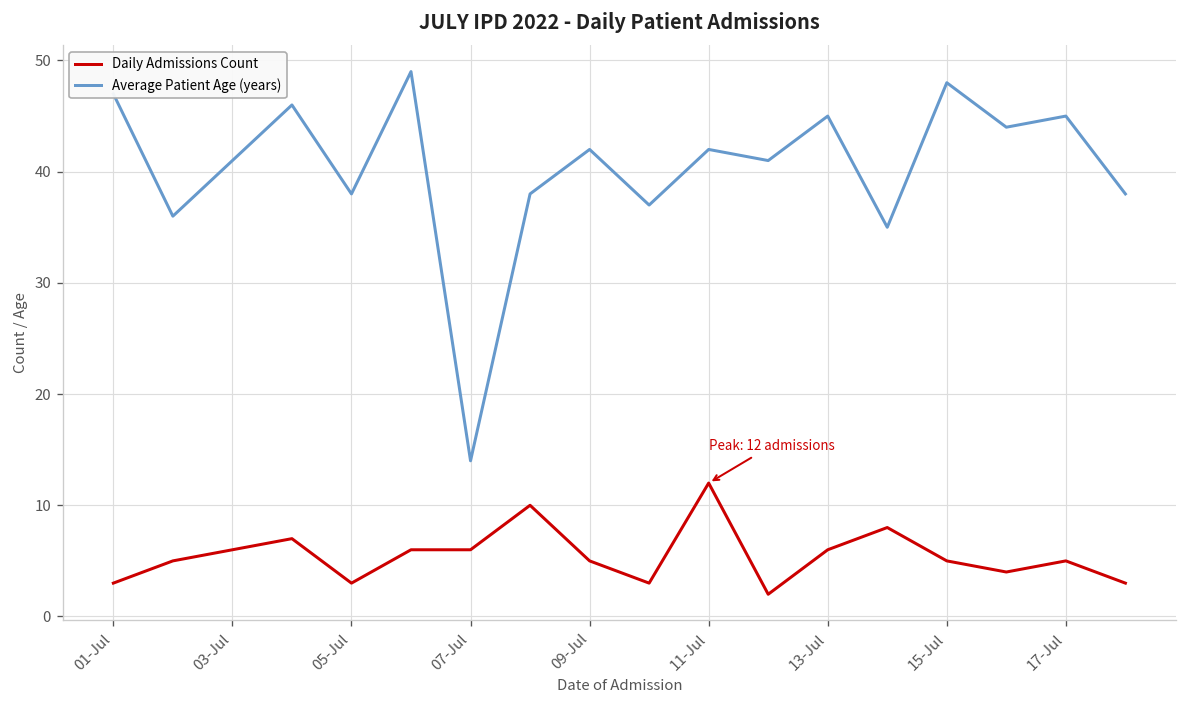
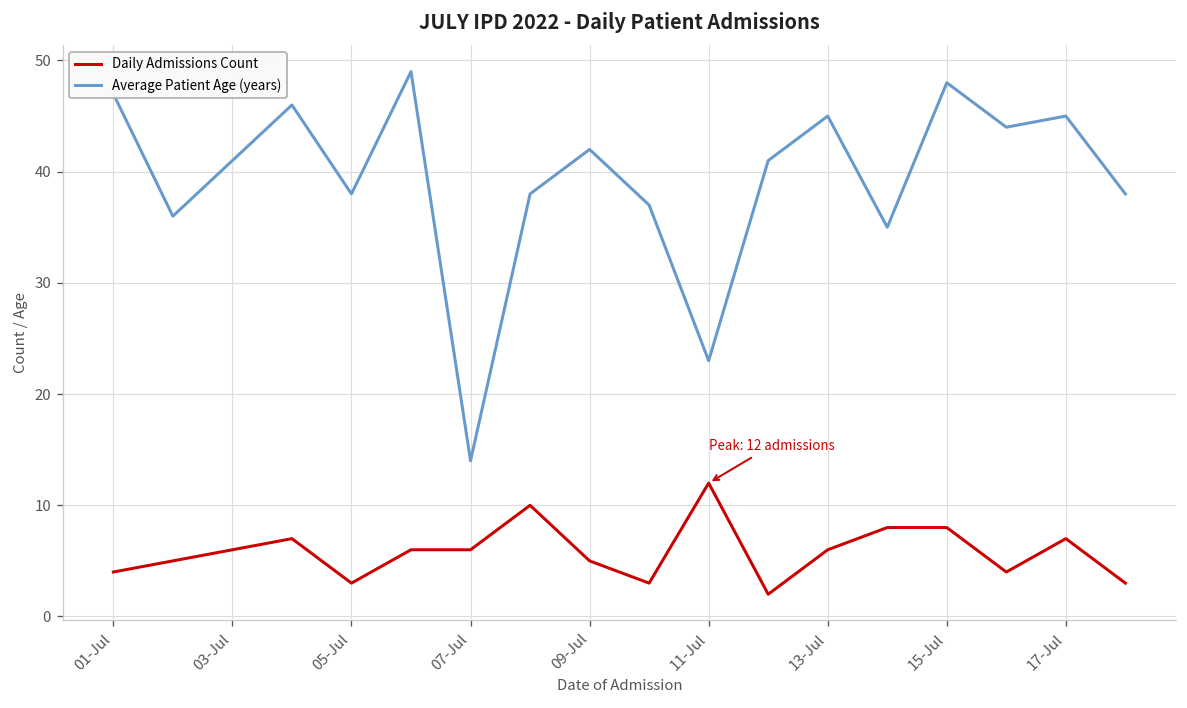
Daily Admissions Count, 01-Jul: 3 -> 4
Average Patient Age (years), 11-Jul: 42 -> 23
Daily Admissions Count, 15-Jul: 5 -> 8
Daily Admissions Count, 17-Jul: 5 -> 7
